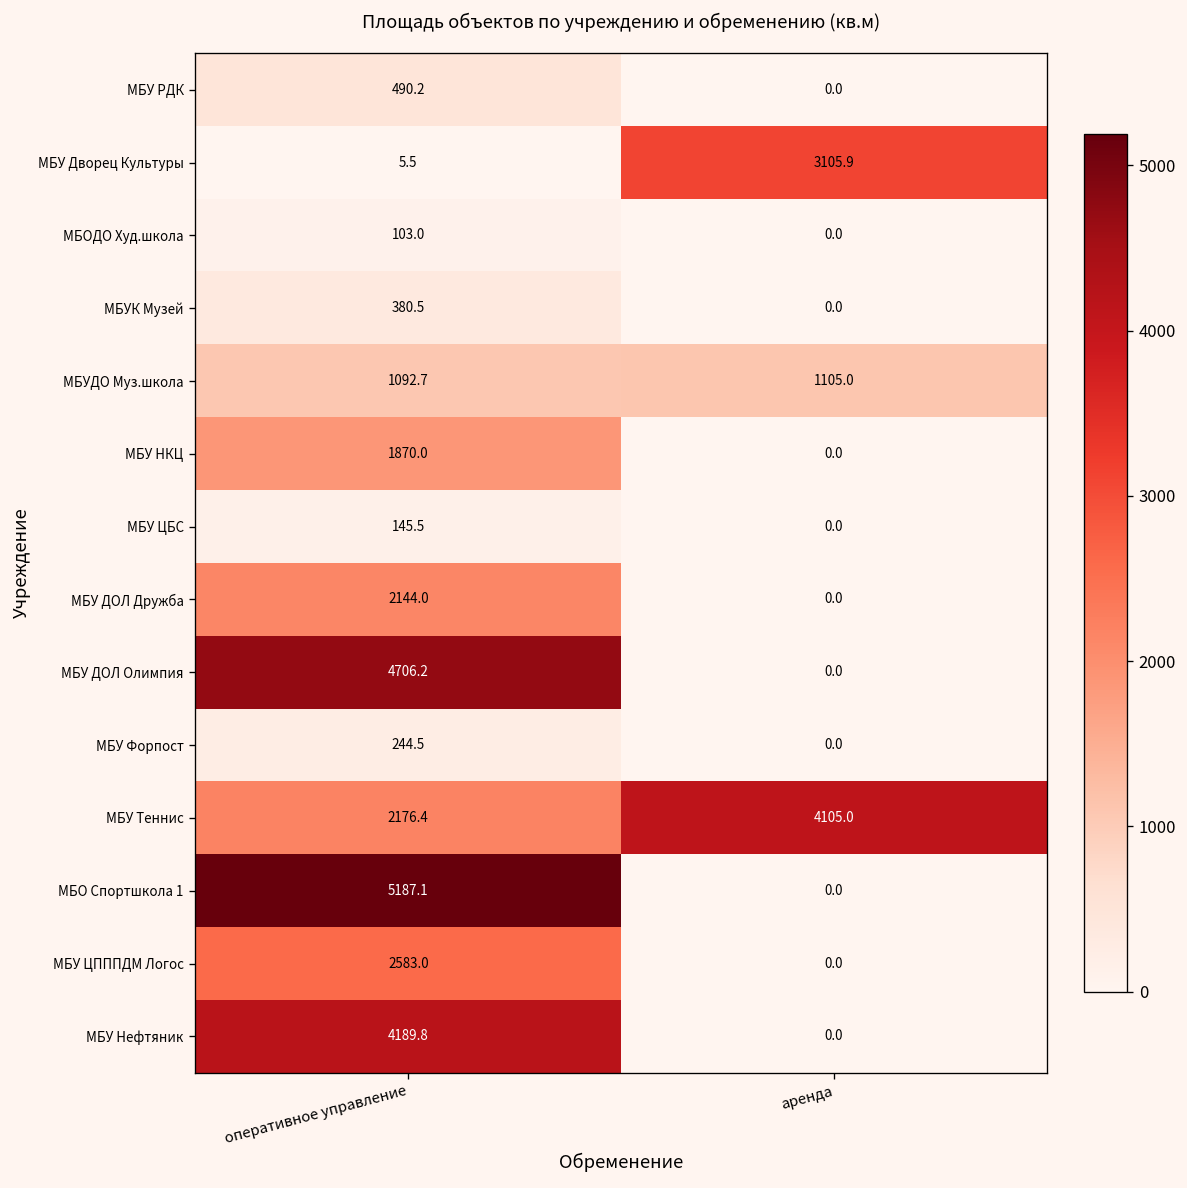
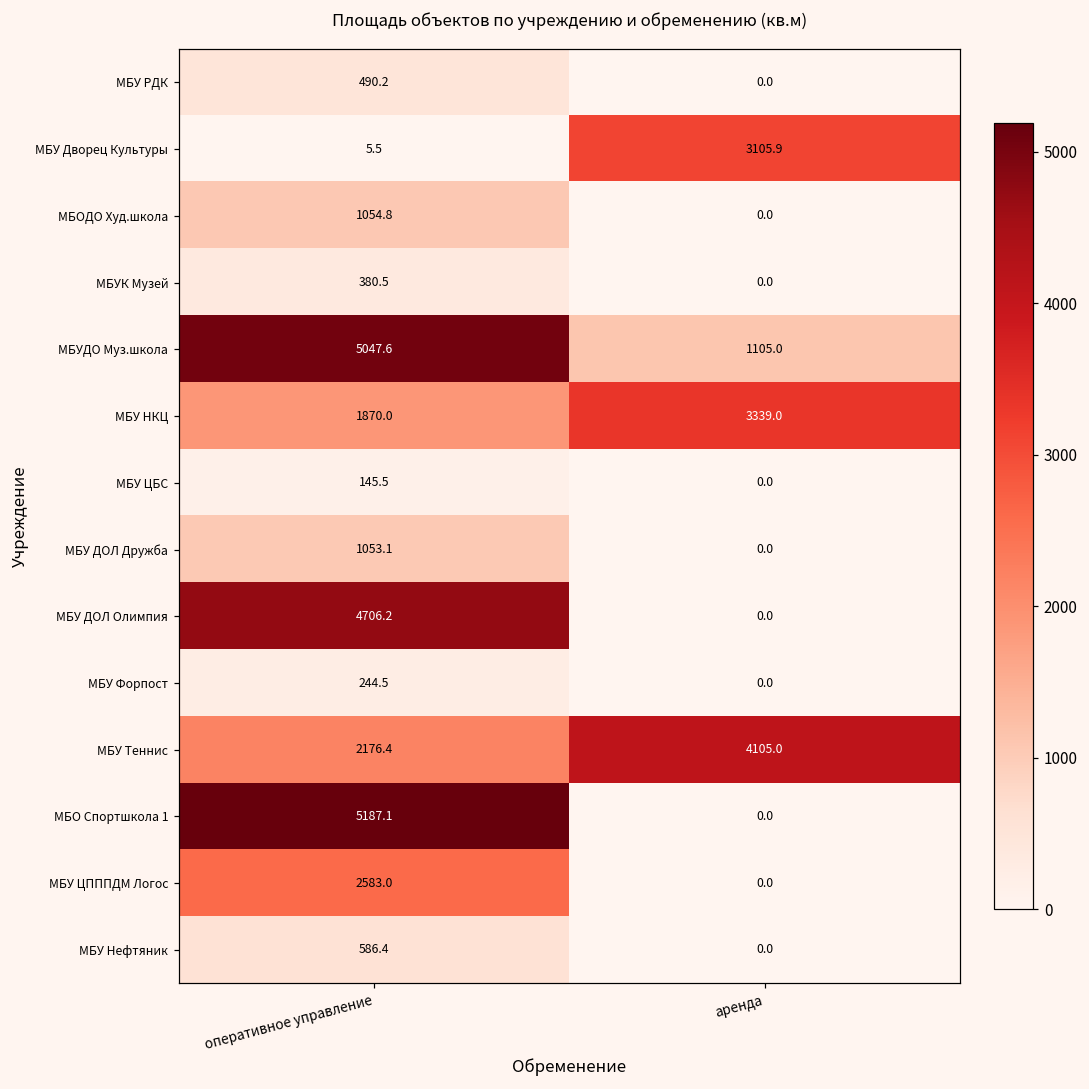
МБОДО Худ.школа, оперативное управление: 103.0 -> 1054.8
МБУДО Муз.школа, оперативное управление: 1092.7 -> 5047.6
МБУ НКЦ, аренда: 0.0 -> 3339.0
МБУ ДОЛ Дружба, оперативное управление: 2144.0 -> 1053.1
МБУ Нефтяник, оперативное управление: 4189.8 -> 586.4
